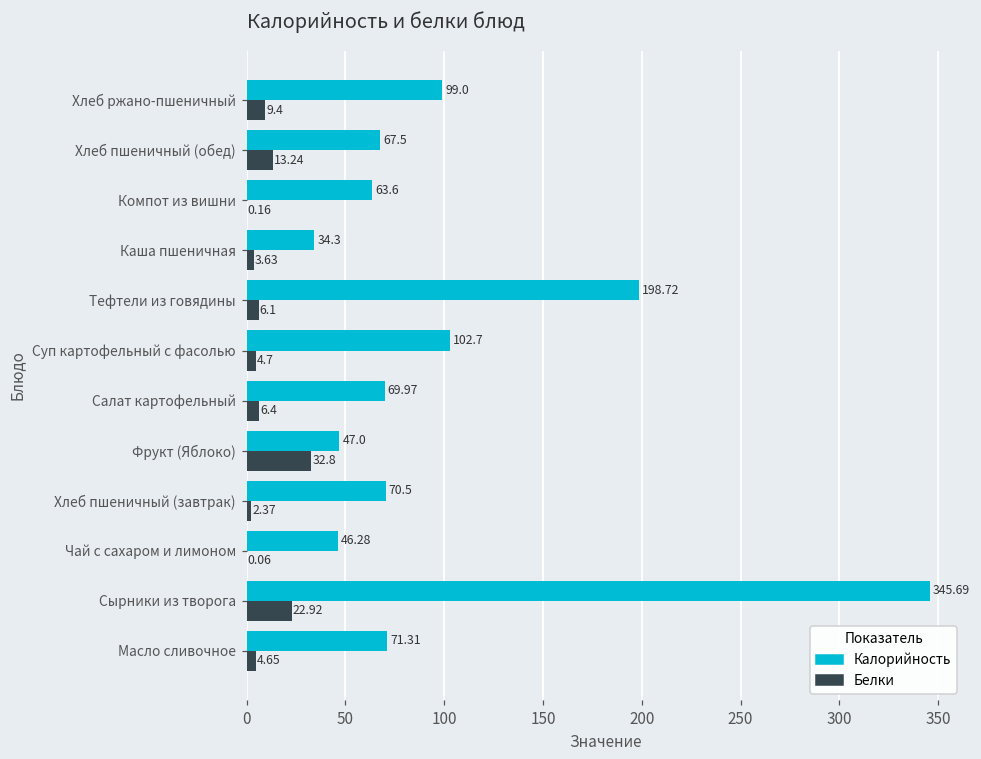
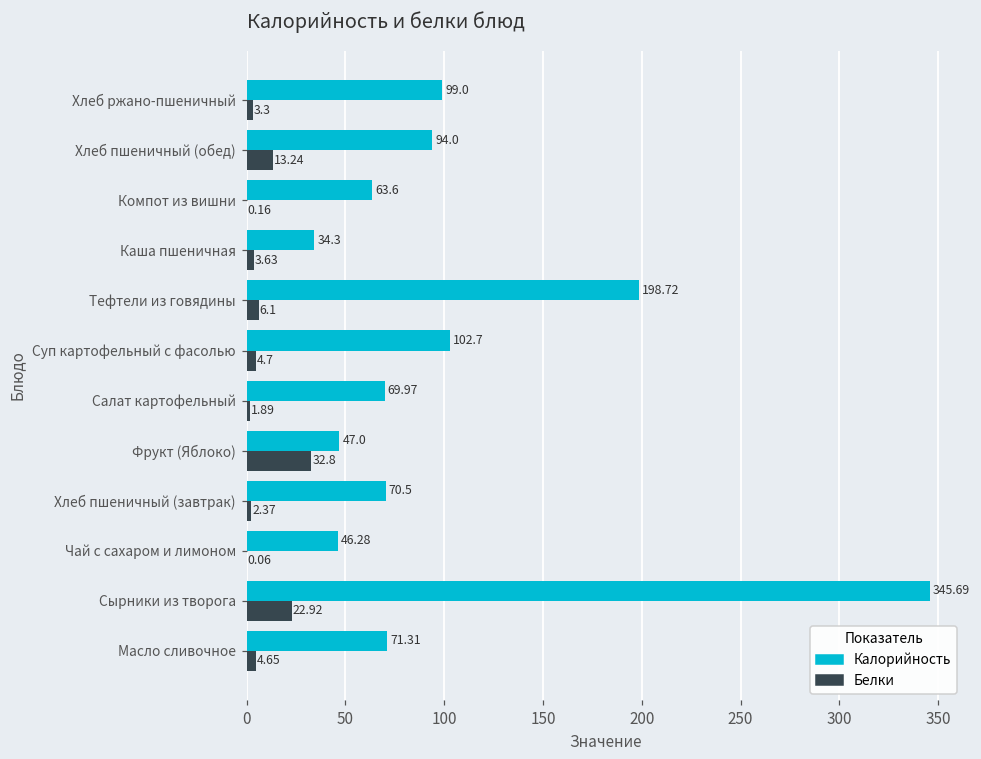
Белки, Хлеб ржано-пшеничный: 9.4 -> 3.3
Калорийность, Хлеб пшеничный (обед): 67.5 -> 94.0
Белки, Салат картофельный: 6.4 -> 1.89
